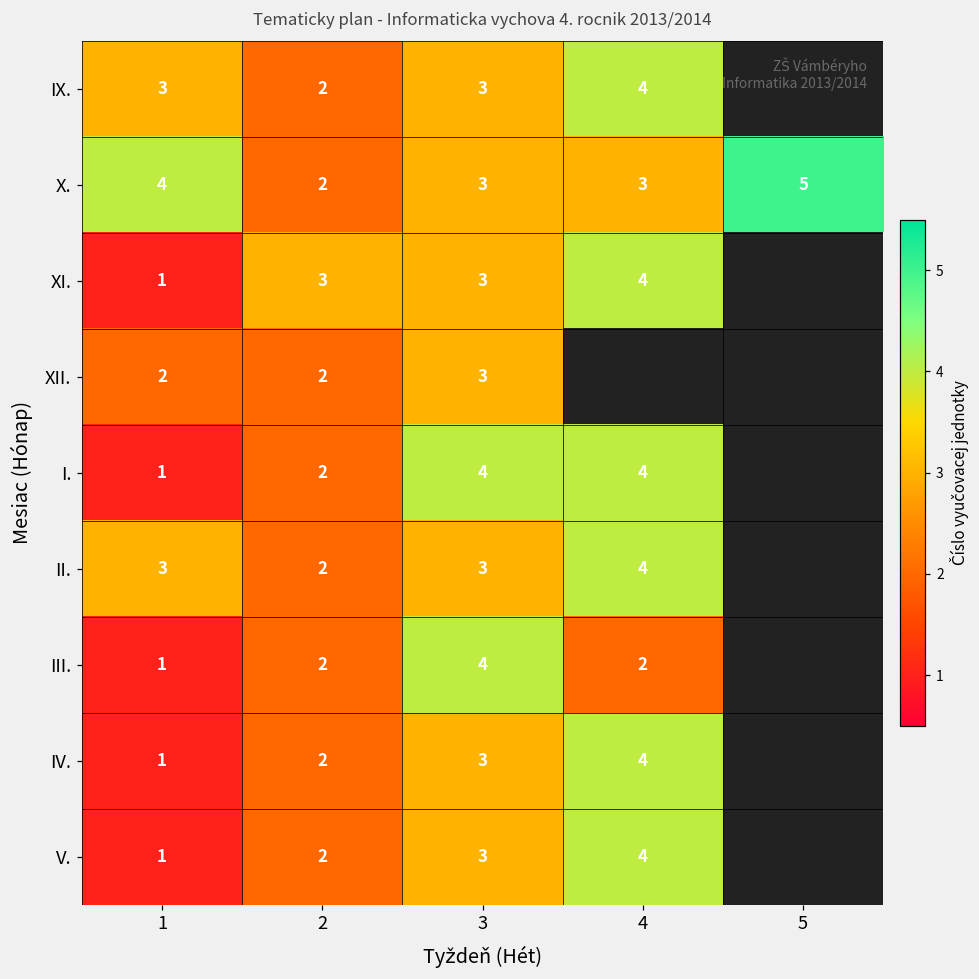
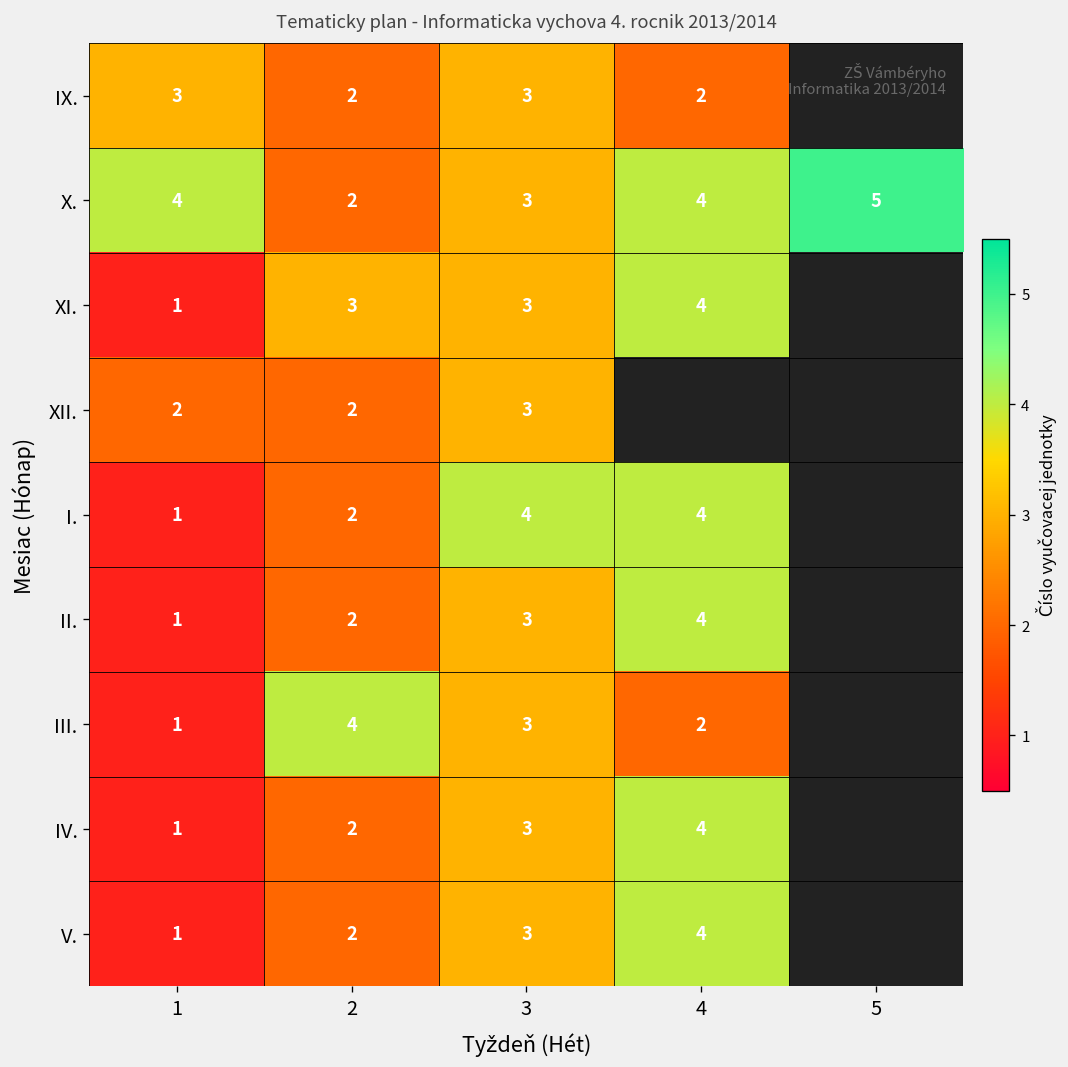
IX., 4: 4 -> 2
X., 4: 3 -> 4
II., 1: 3 -> 1
III., 2: 2 -> 4
III., 3: 4 -> 3
